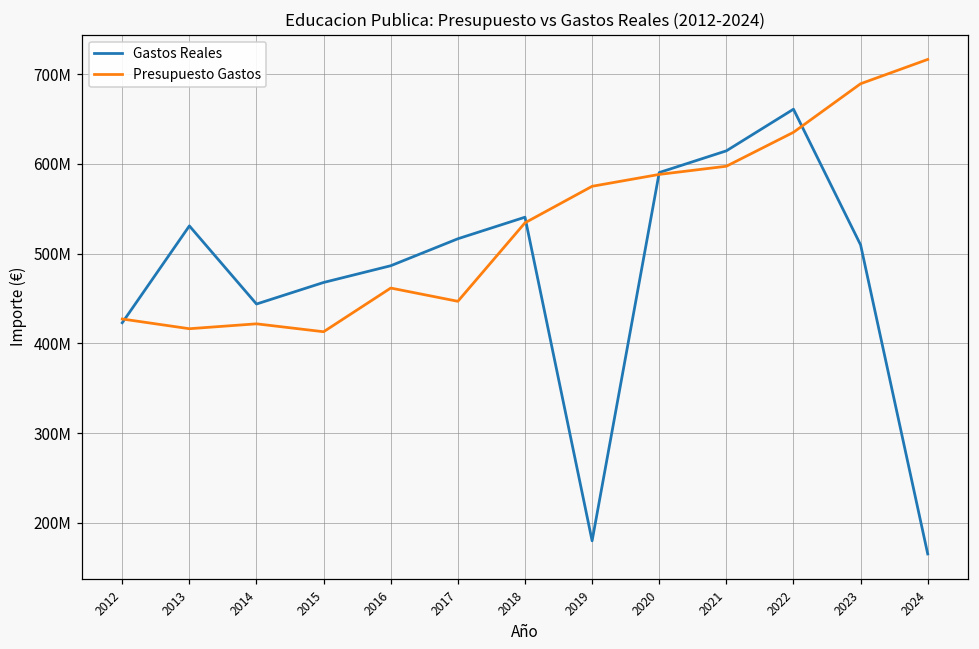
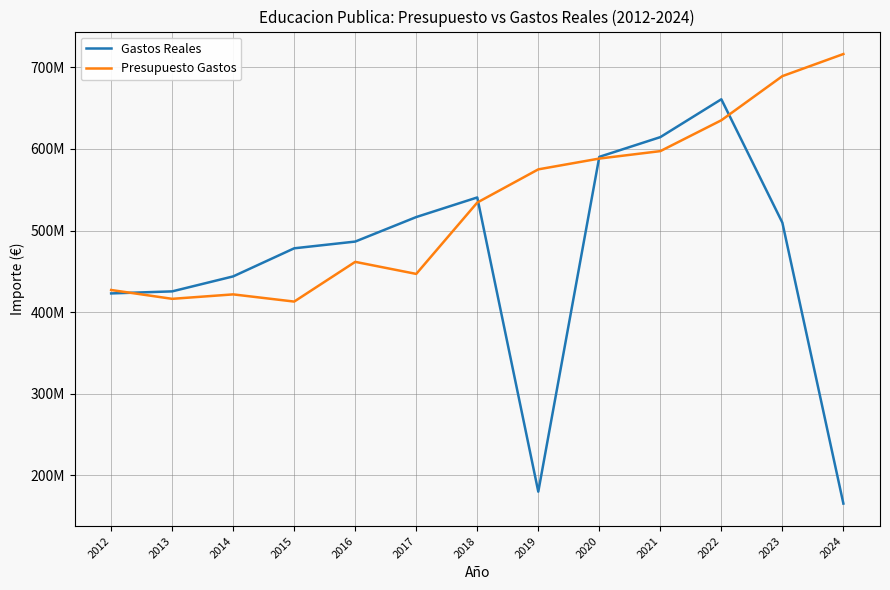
Gastos Reales, 2013: 530000000 -> 430000000
Gastos Reales, 2015: 470000000 -> 480000000
